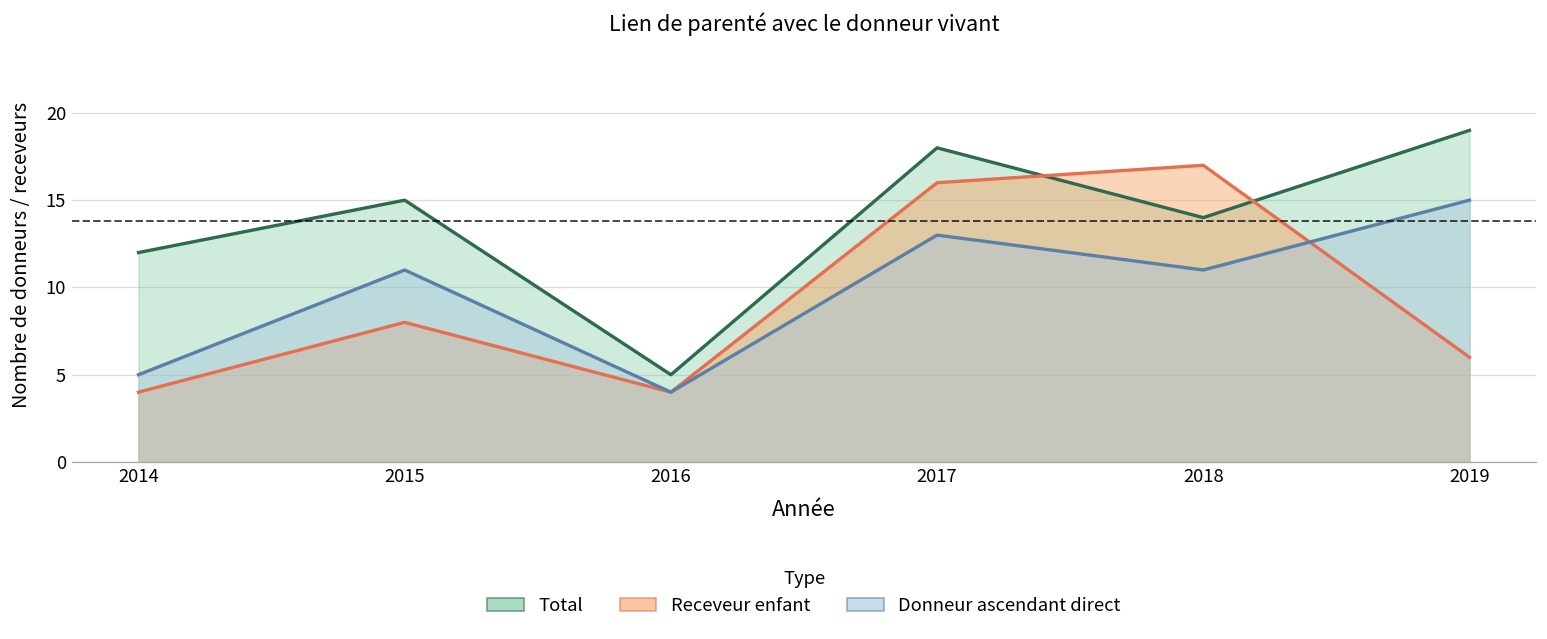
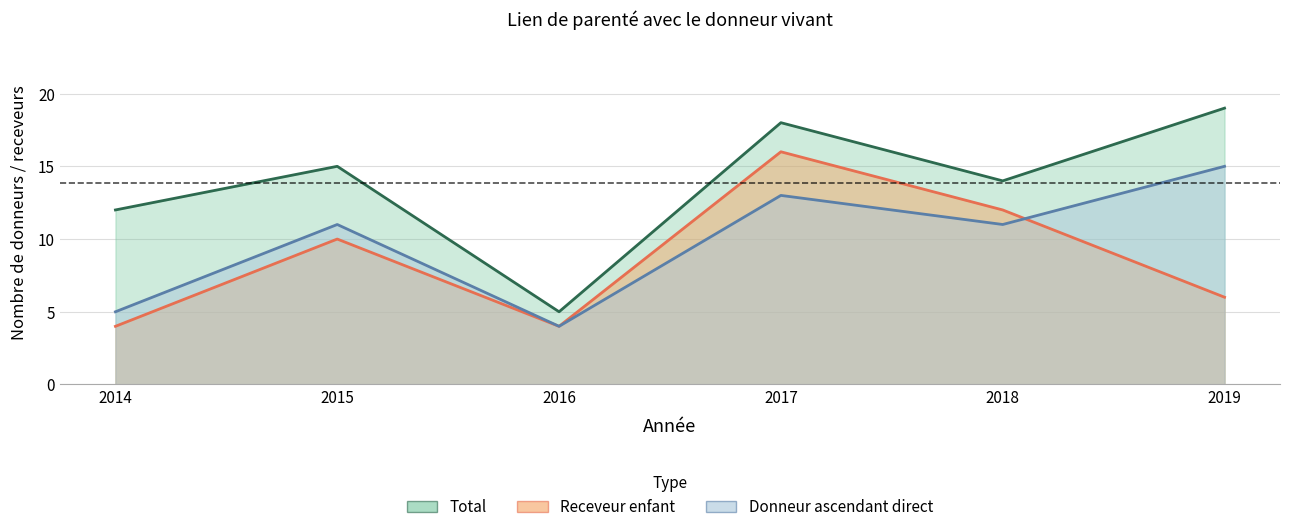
Receveur enfant, 2015: 8 -> 10
Receveur enfant, 2018: 17 -> 12
